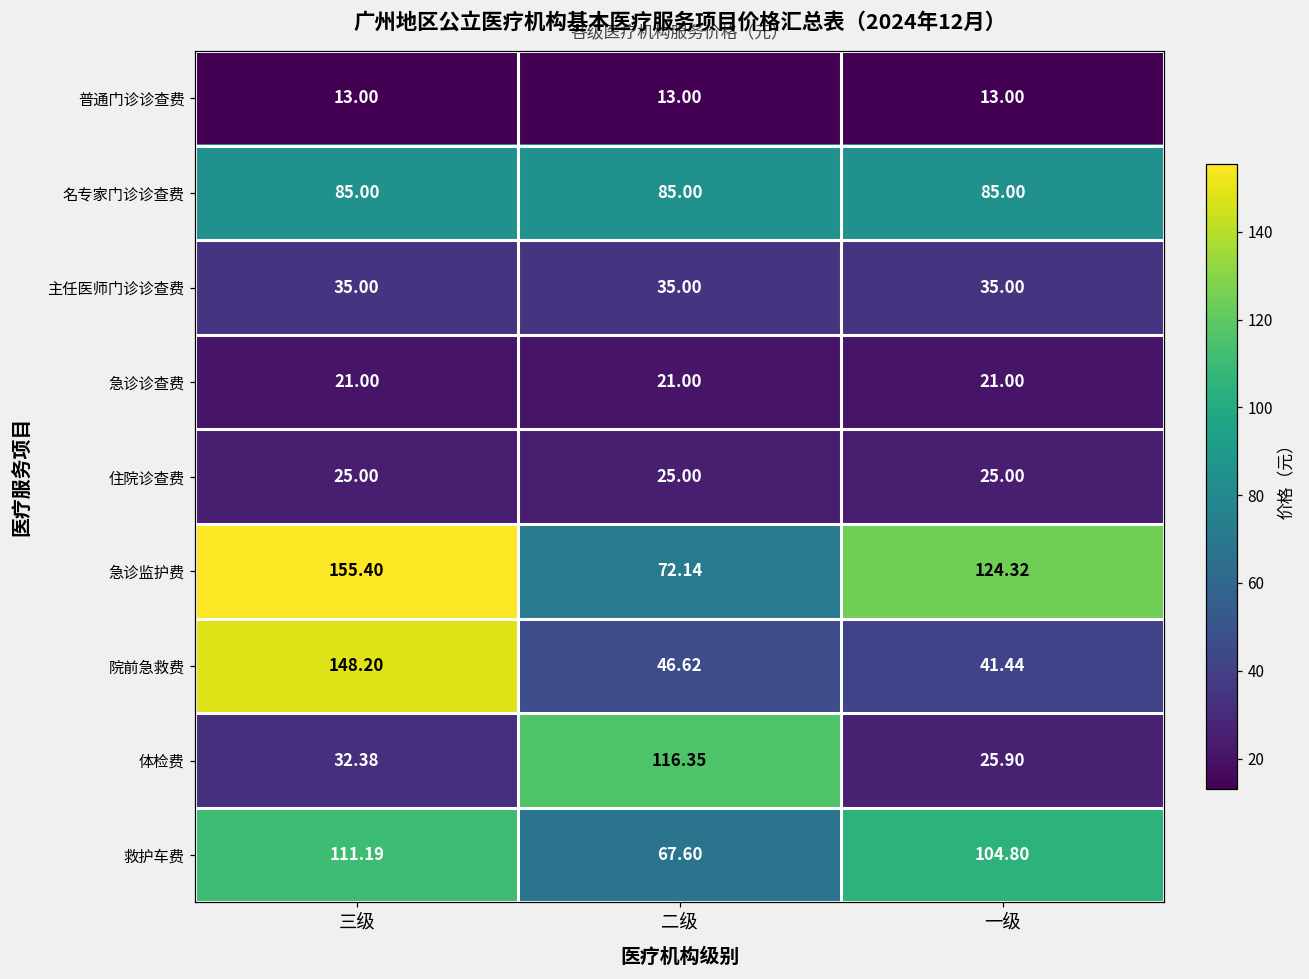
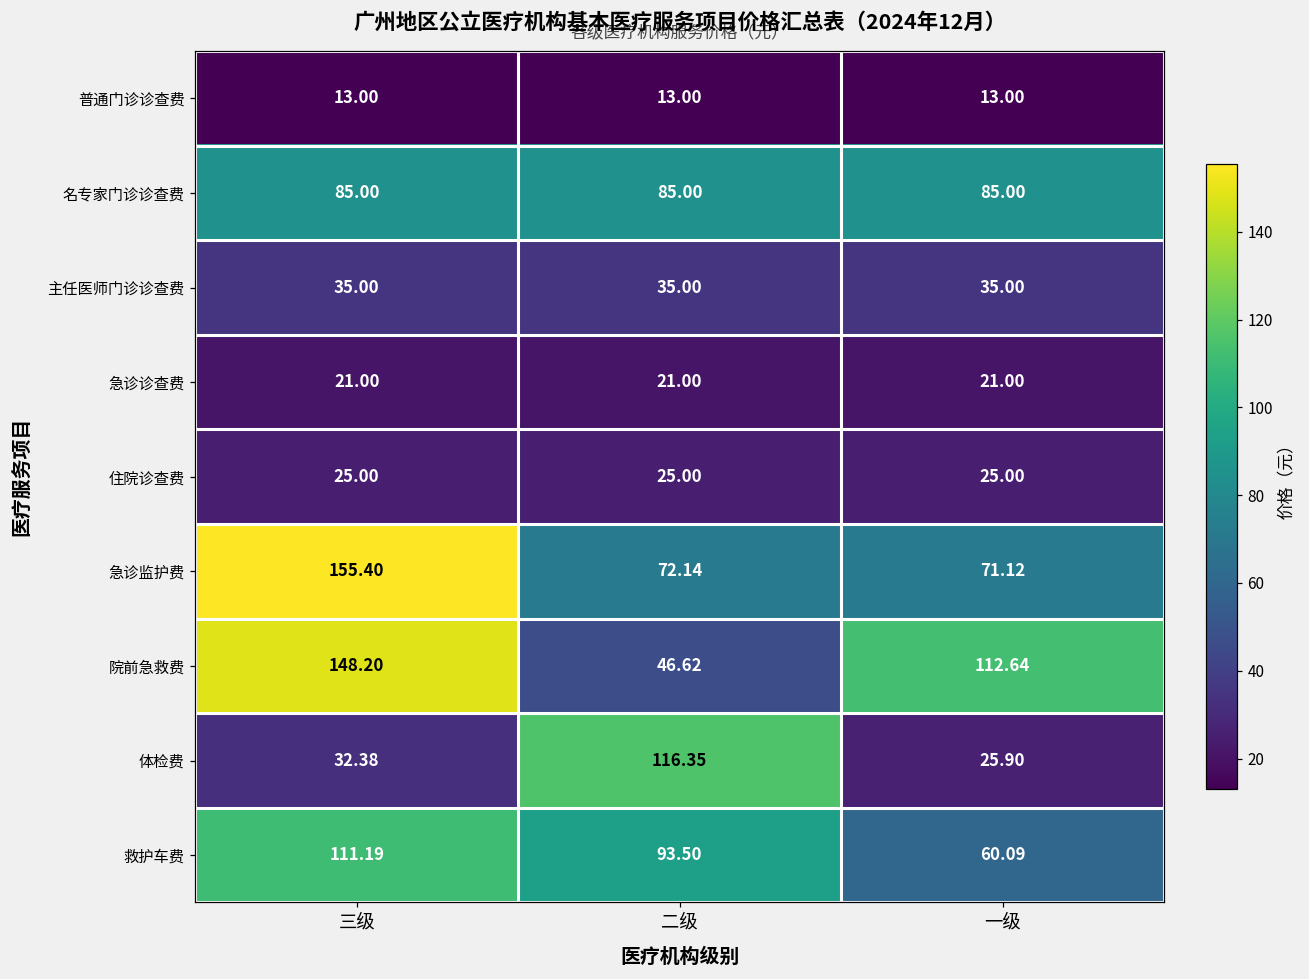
急诊监护费, 一级: 124.32 -> 71.12
院前急救费, 一级: 41.44 -> 112.64
救护车费, 二级: 67.60 -> 93.50
救护车费, 一级: 104.80 -> 60.09
